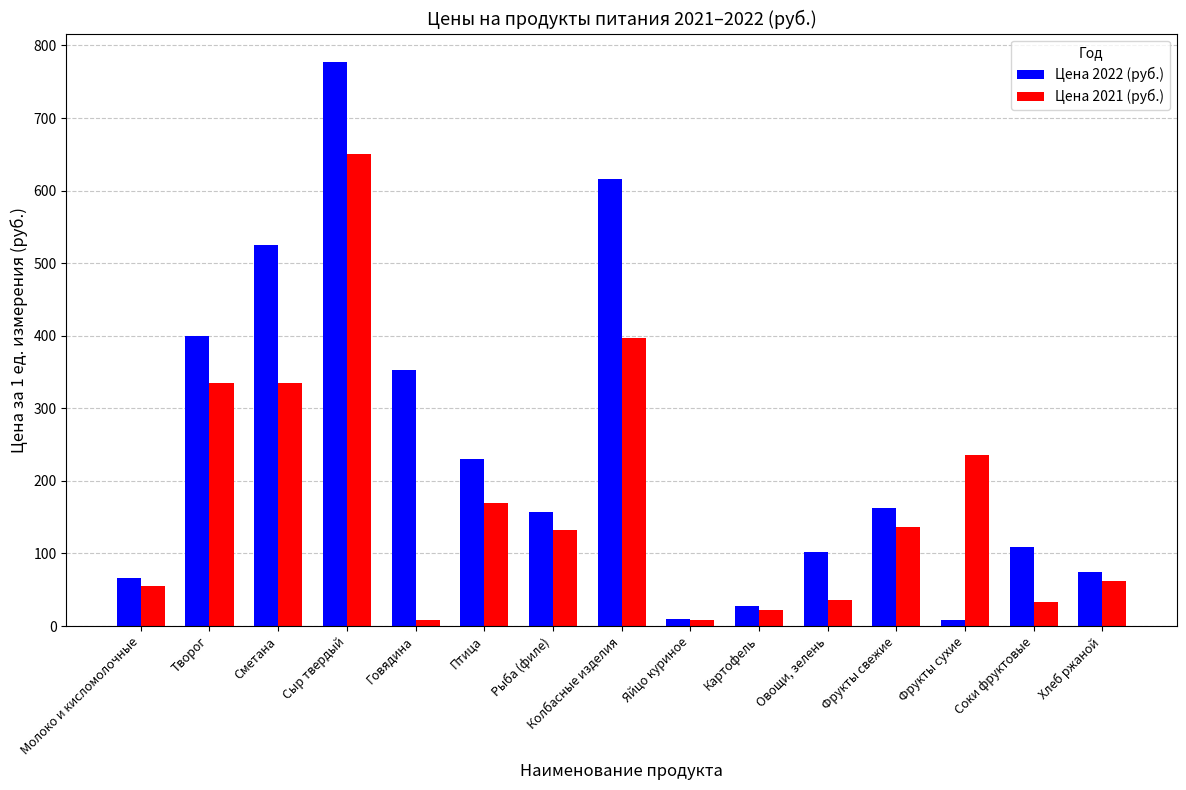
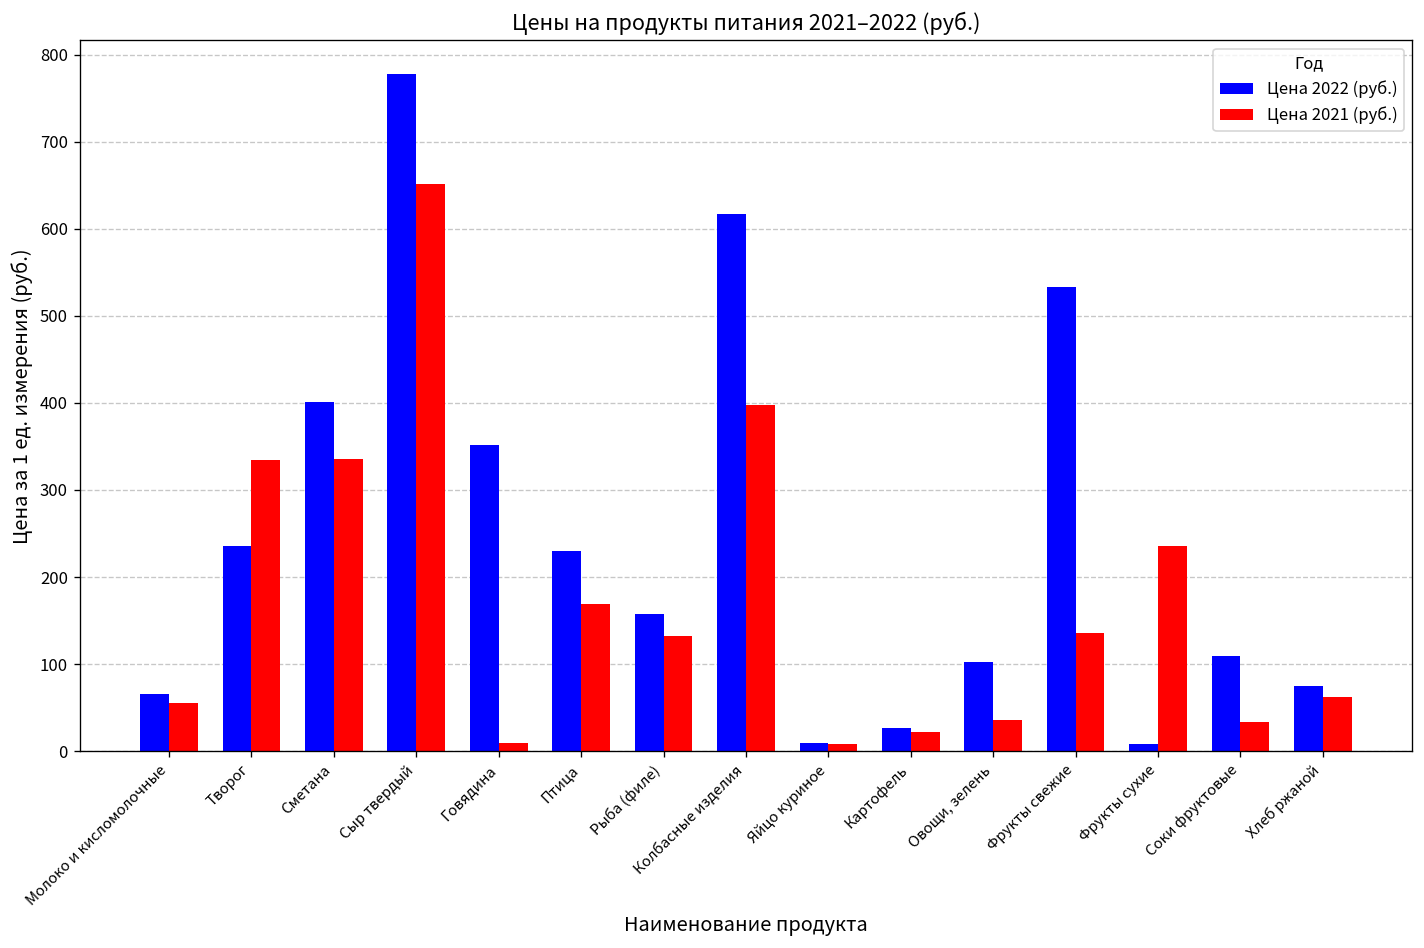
Цена 2022 (руб.), Творог: 400 -> 240
Цена 2022 (руб.), Сметана: 520 -> 400
Цена 2022 (руб.), Фрукты свежие: 160 -> 530
